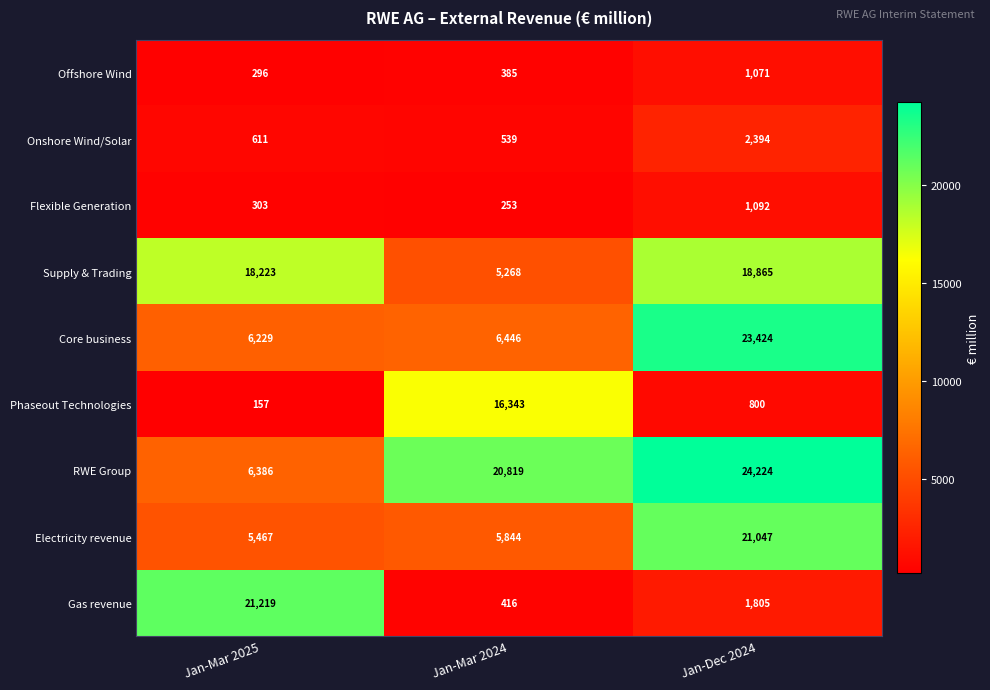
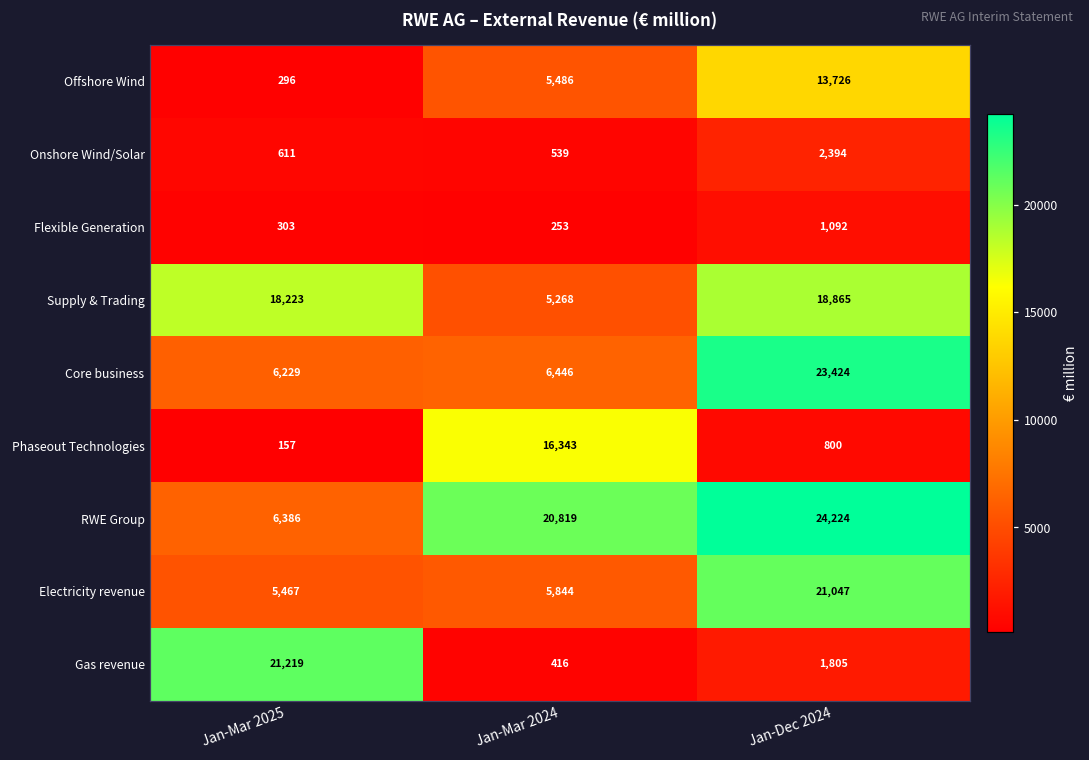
Offshore Wind, Jan-Mar 2024: 385 -> 5,486
Offshore Wind, Jan-Dec 2024: 1,071 -> 13,726
